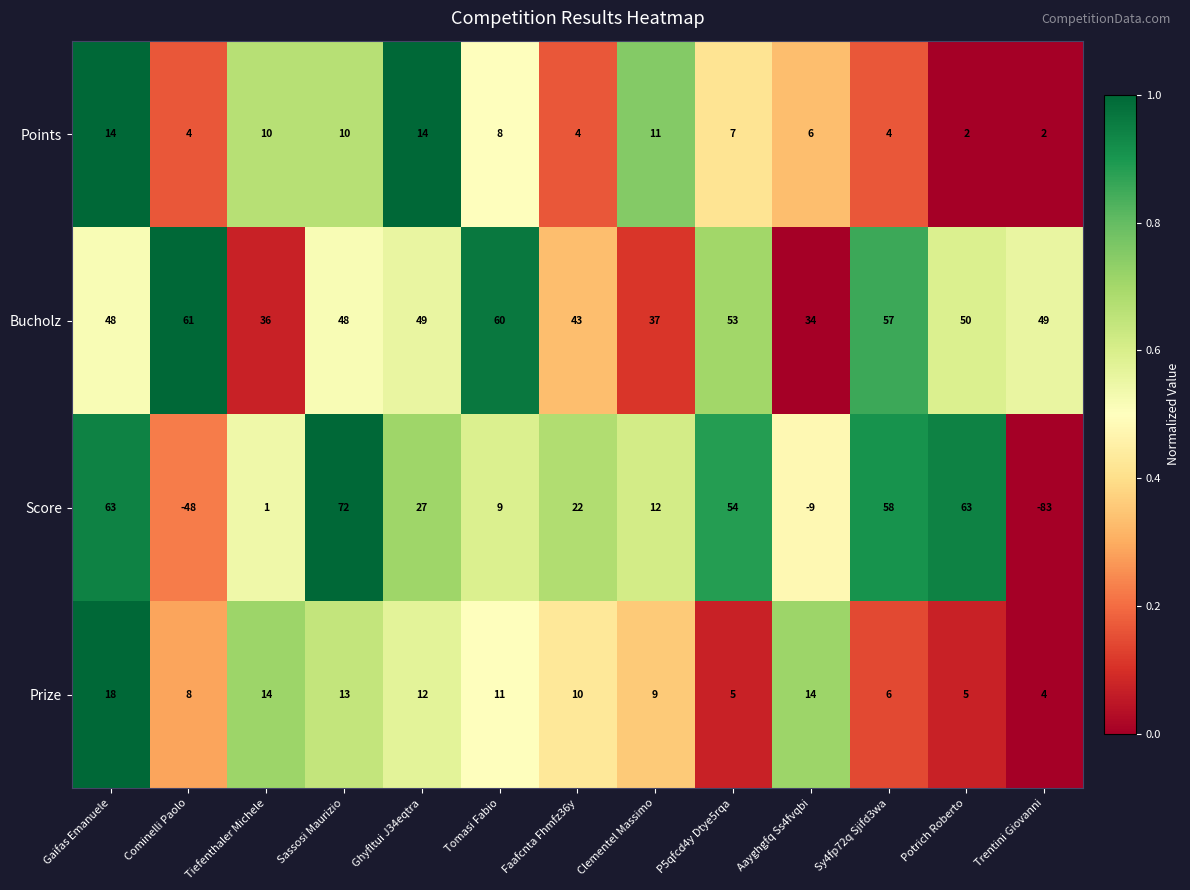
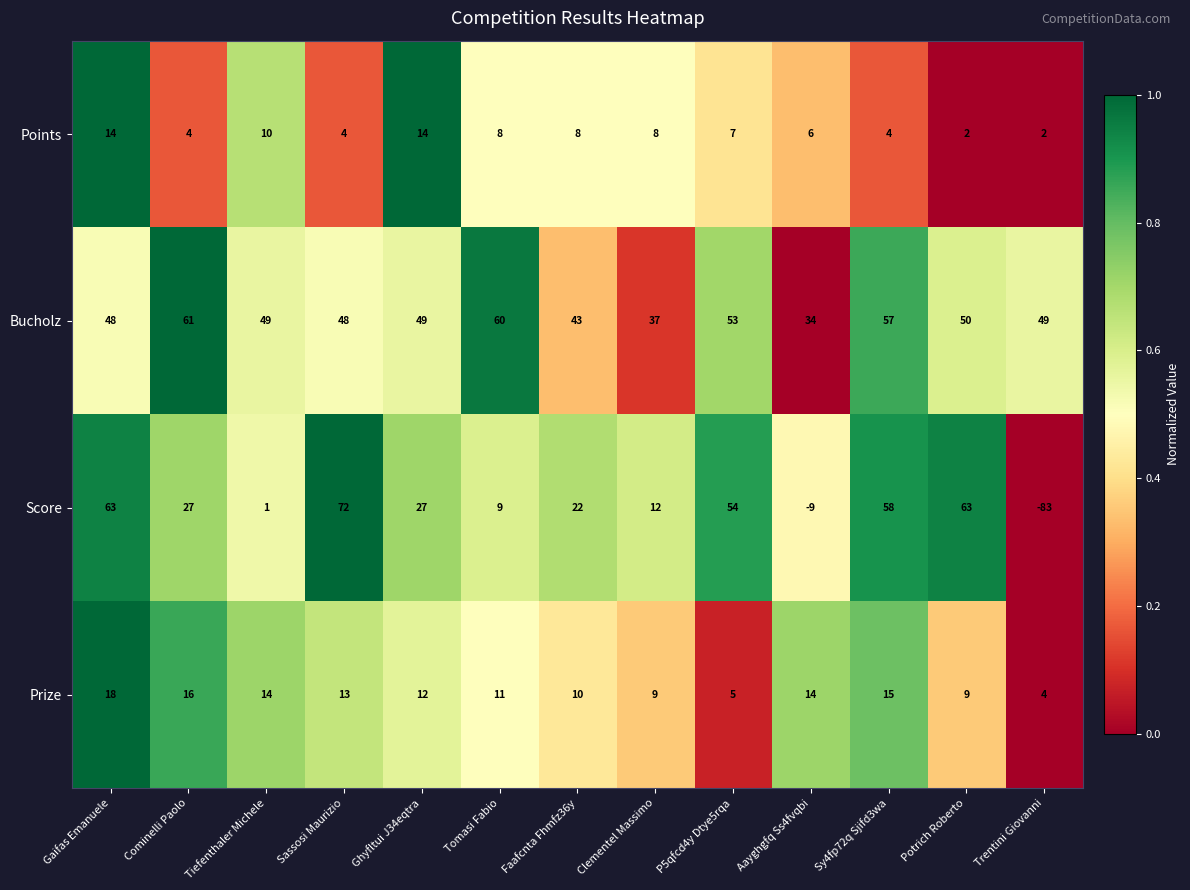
Points, Sassosi Maurizio: 10 -> 4
Points, Faafcnta Fhmfz36y: 4 -> 8
Points, Clementel Massimo: 11 -> 8
Bucholz, Tiefenthaler Michele: 36 -> 49
Score, Cominelli Paolo: -48 -> 27
Prize, Cominelli Paolo: 8 -> 16
Prize, Sy4fp72q Sjifd3wa: 6 -> 15
Prize, Potrich Roberto: 5 -> 9
